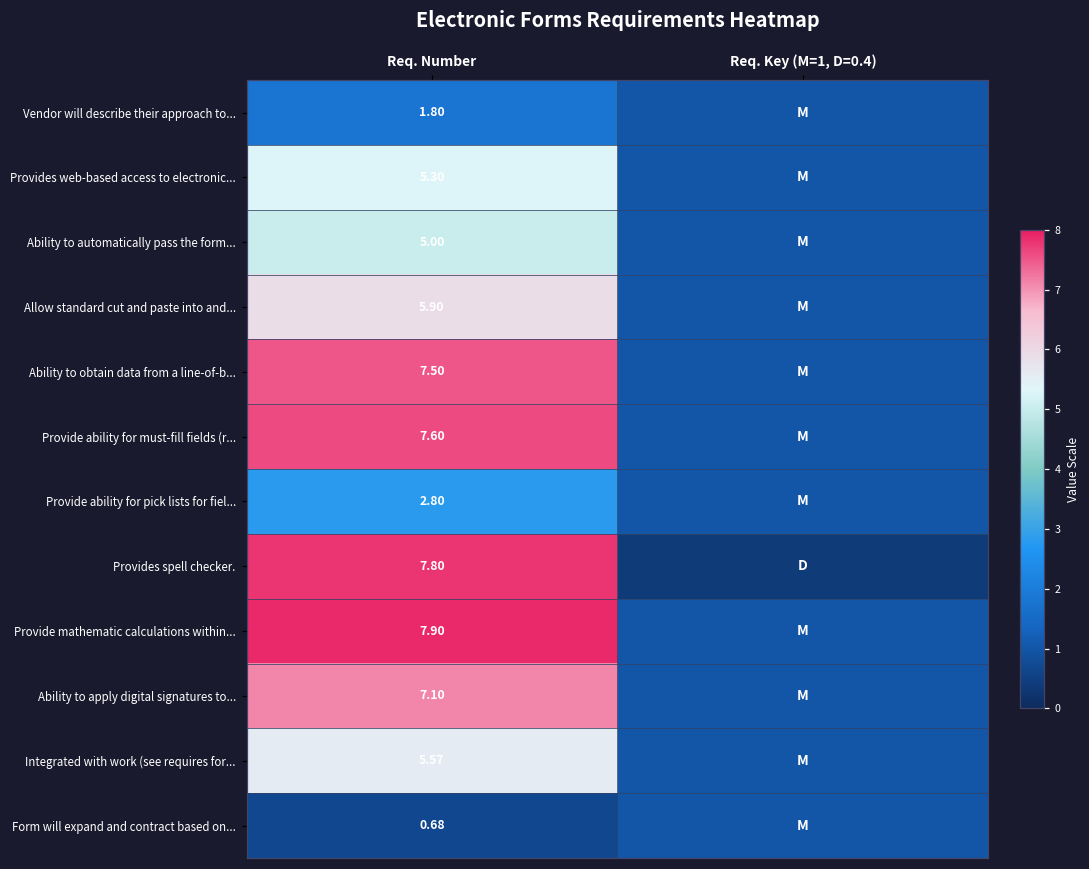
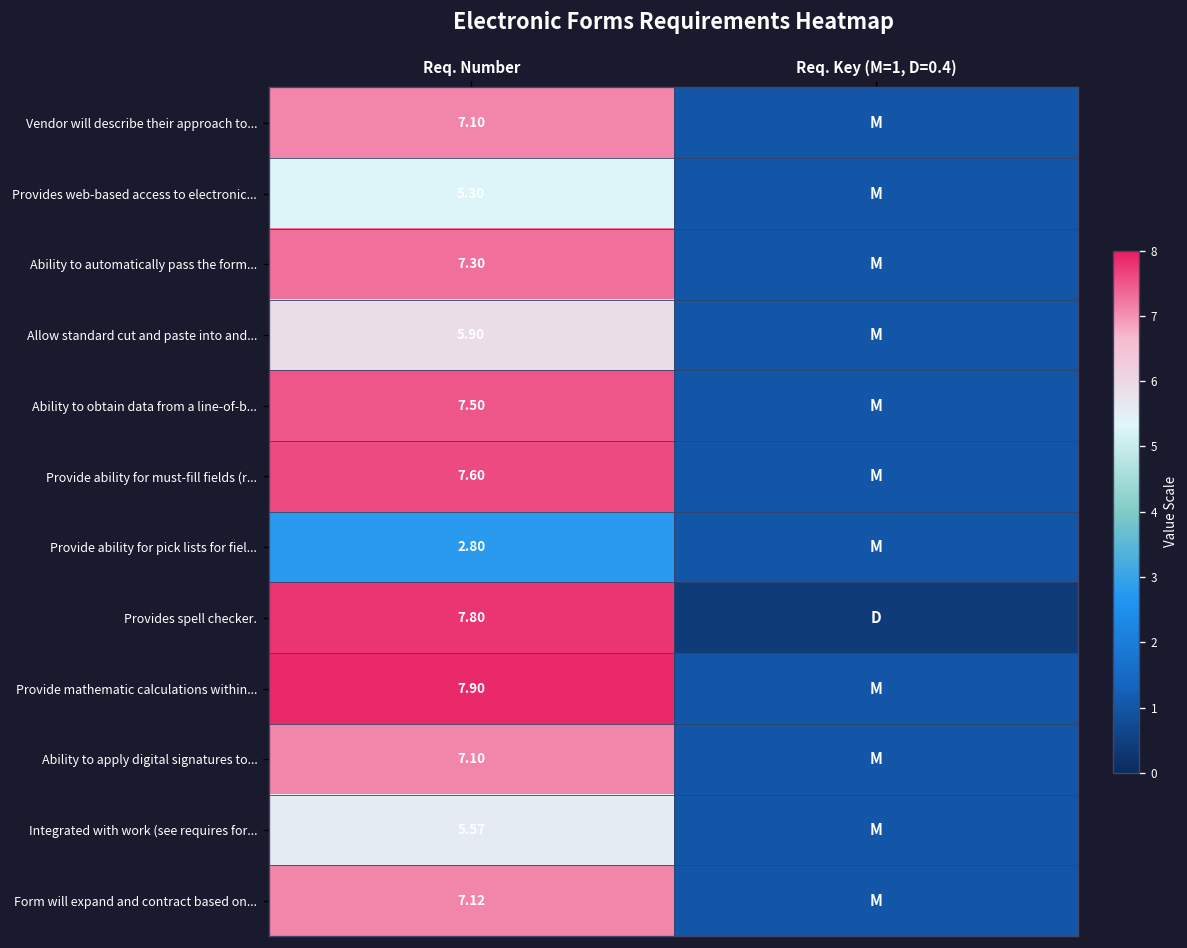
Vendor will describe their approach to..., Req. Number: 1.80 -> 7.10
Ability to automatically pass the form..., Req. Number: 5.00 -> 7.30
Form will expand and contract based on..., Req. Number: 0.68 -> 7.12
